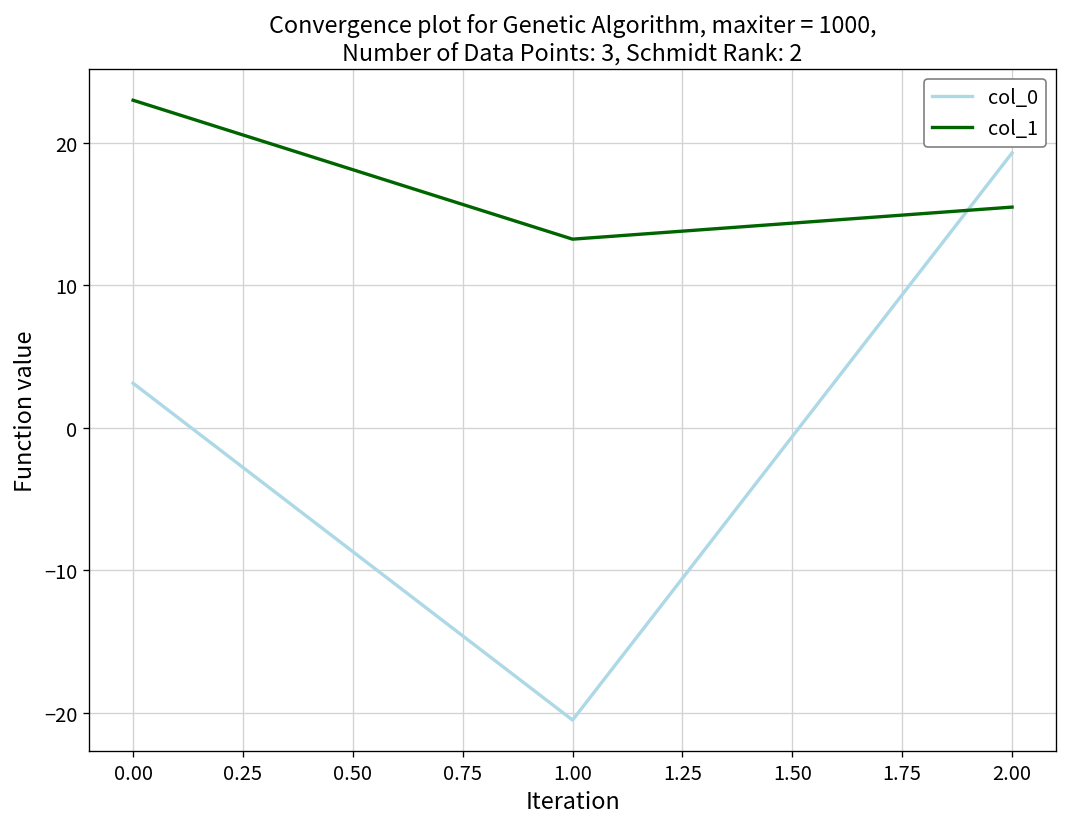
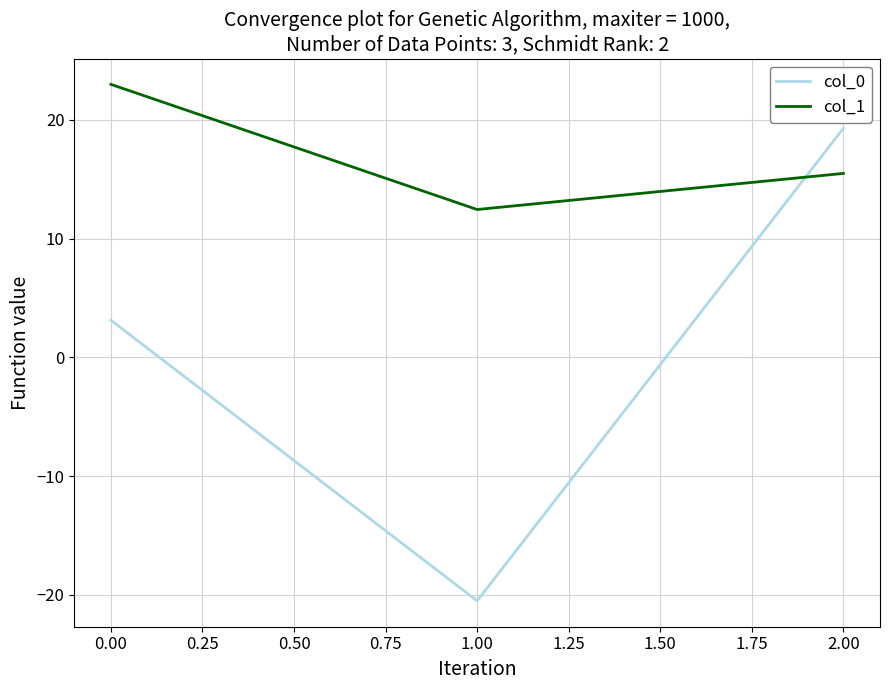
col_1, 1.00: 13.3 -> 12.5
